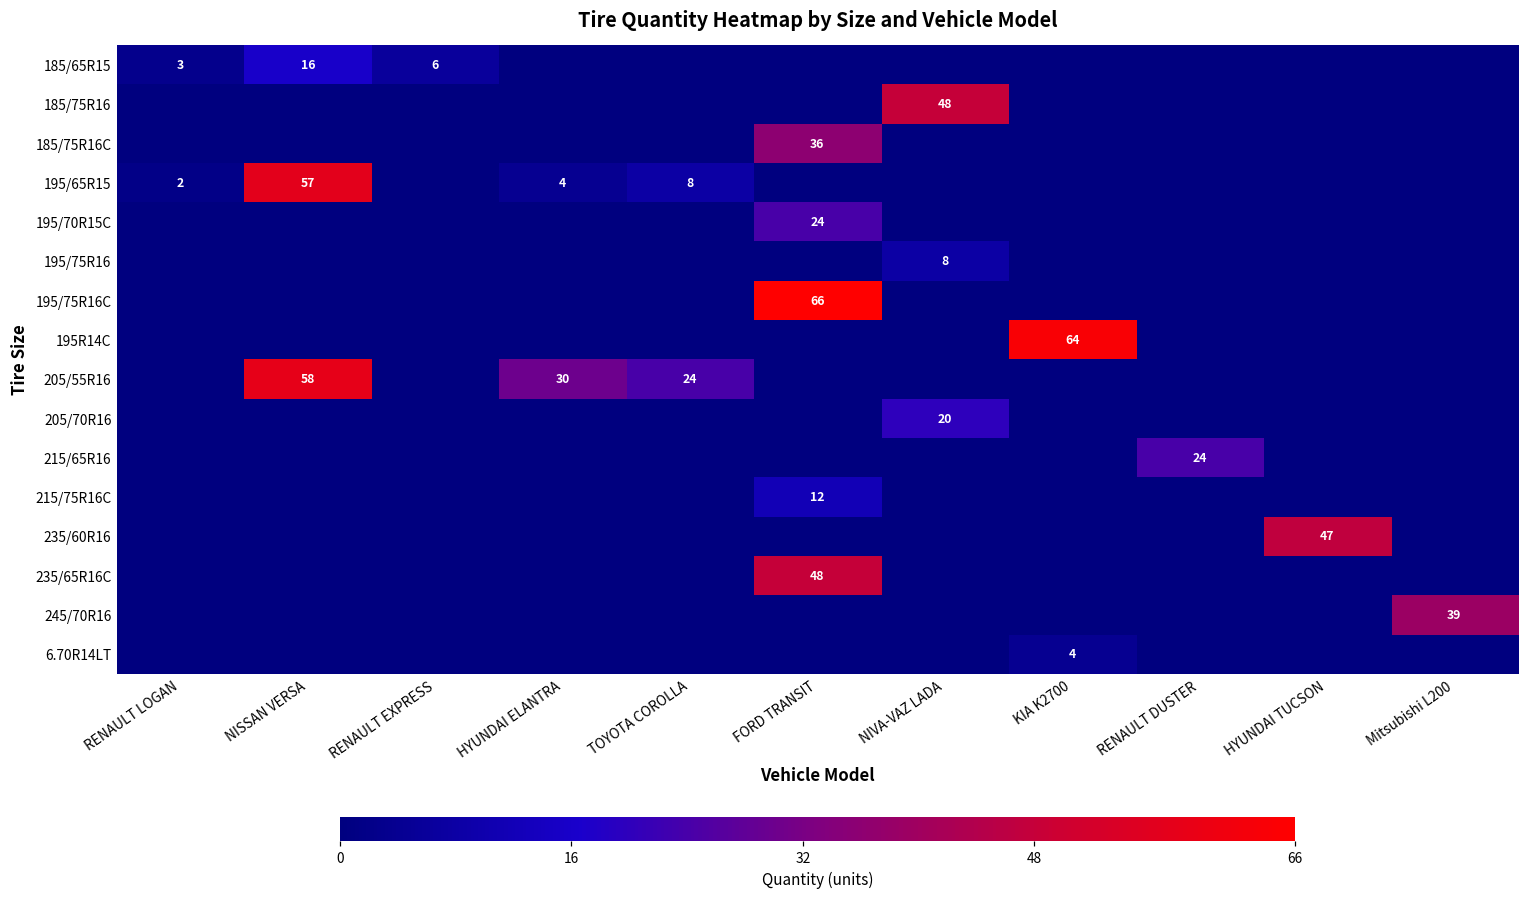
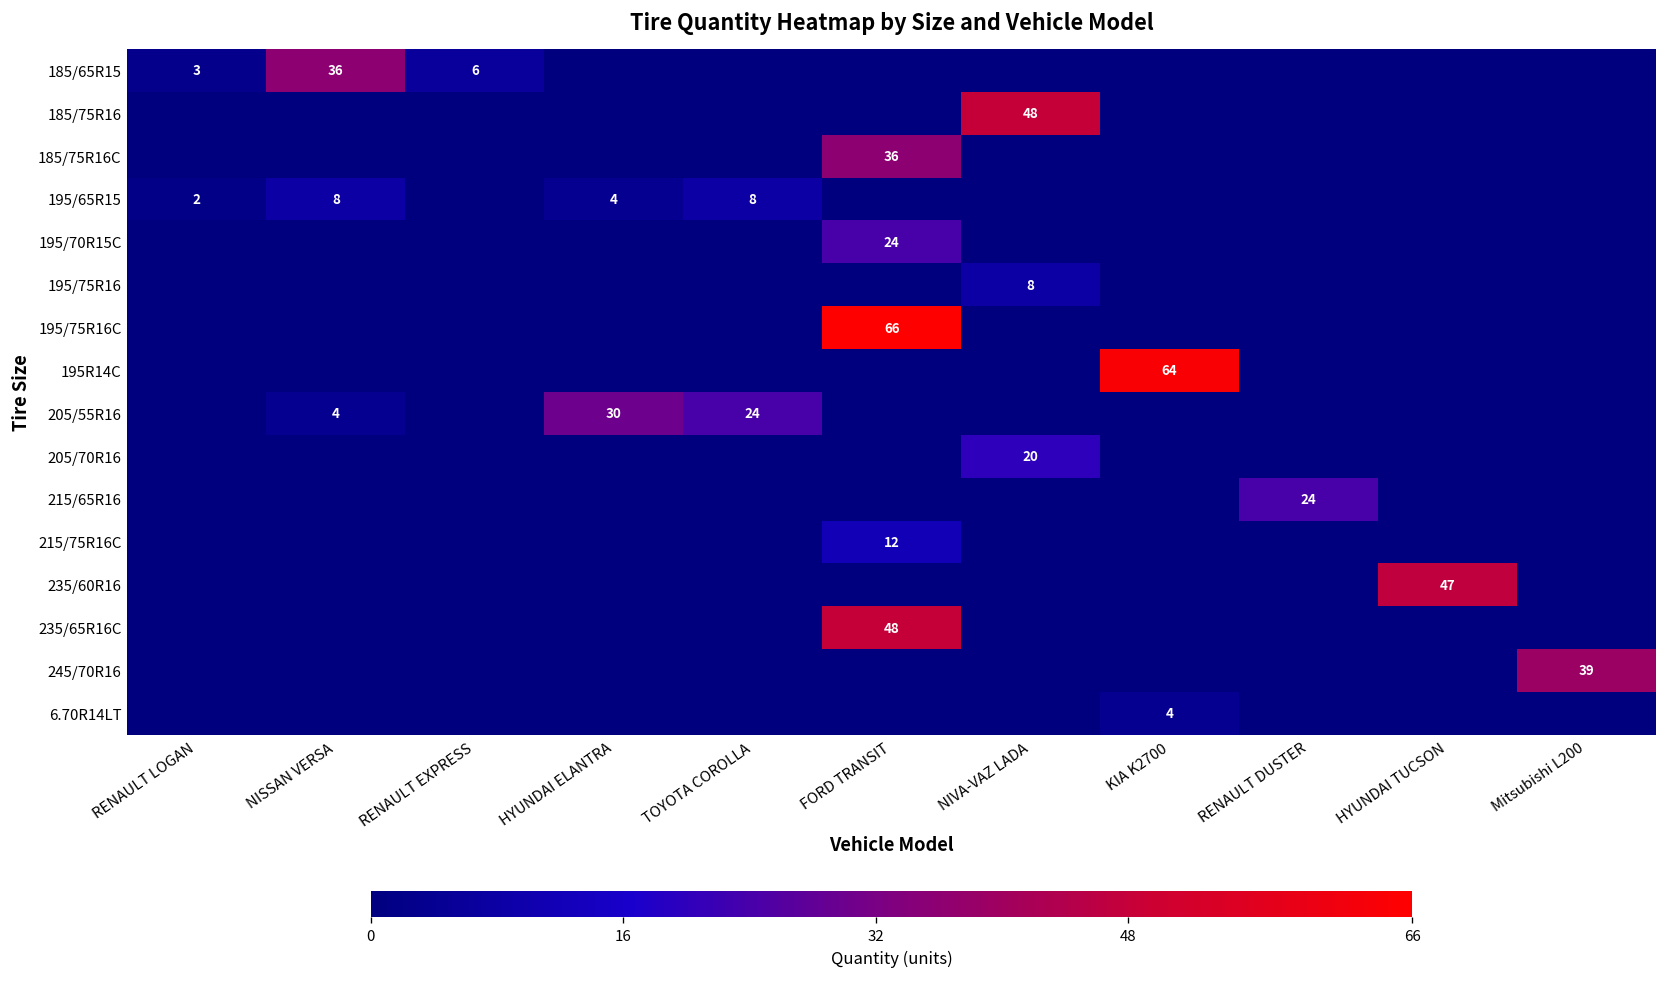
185/65R15, NISSAN VERSA: 16 -> 36
195/65R15, NISSAN VERSA: 57 -> 8
205/55R16, NISSAN VERSA: 58 -> 4
